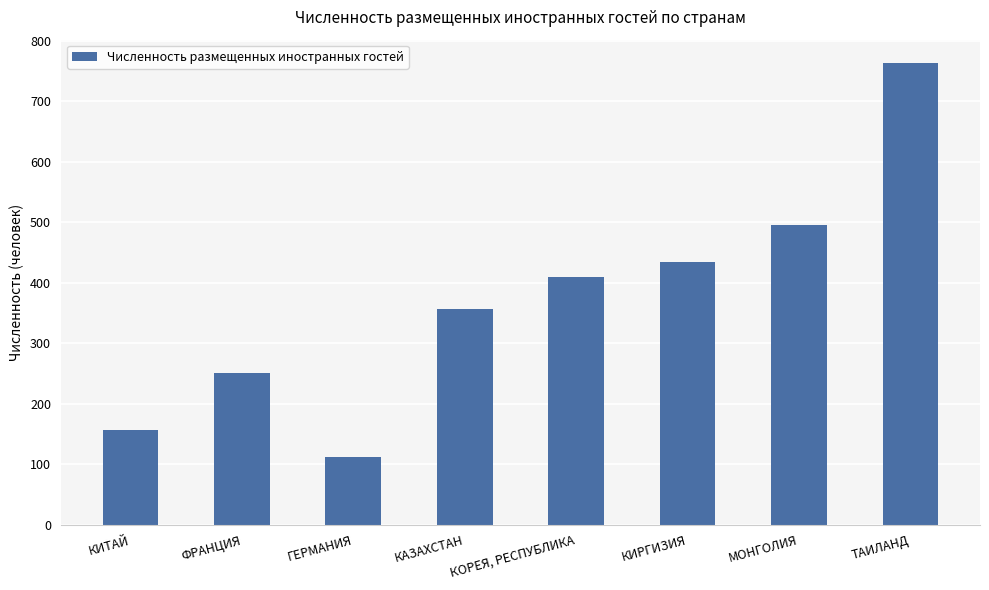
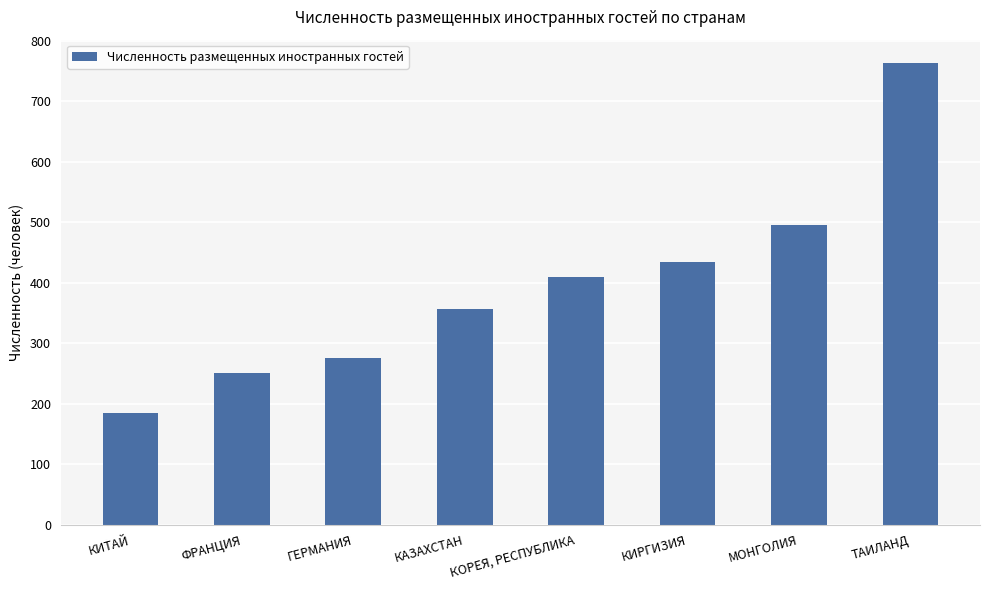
КИТАЙ: 160 -> 190
ГЕРМАНИЯ: 110 -> 280
